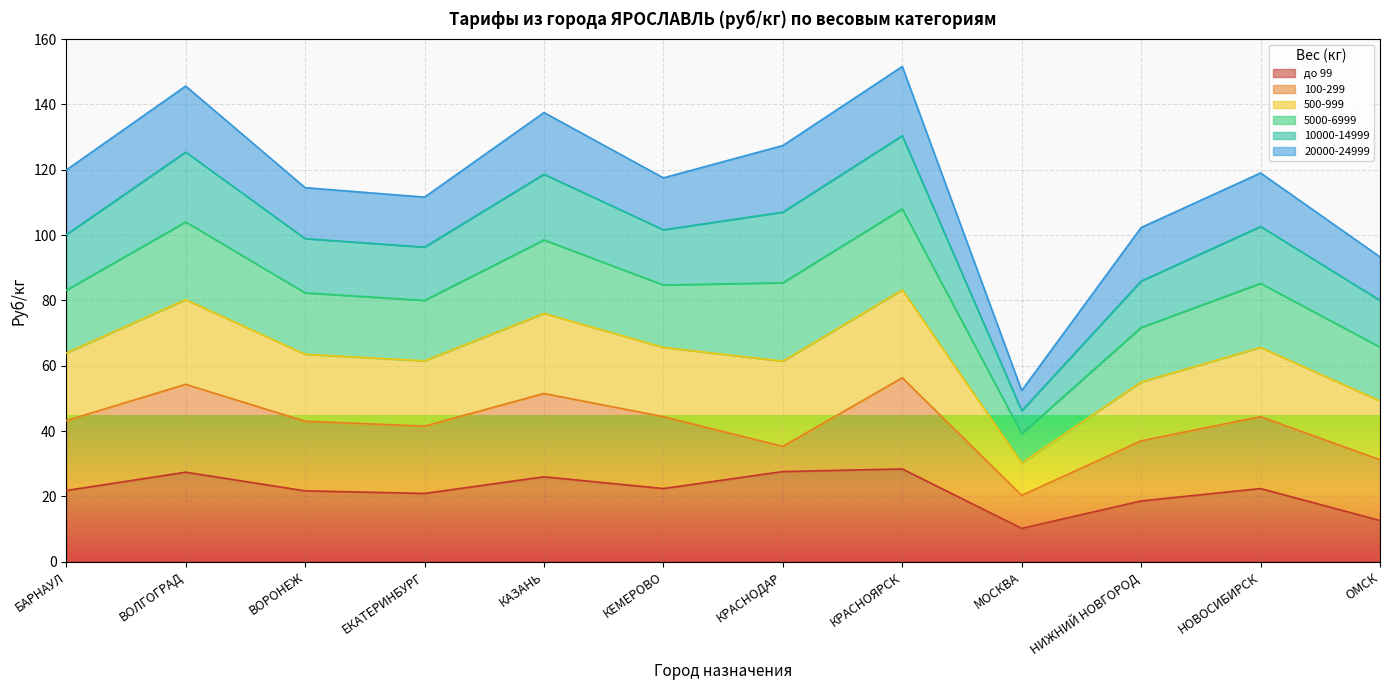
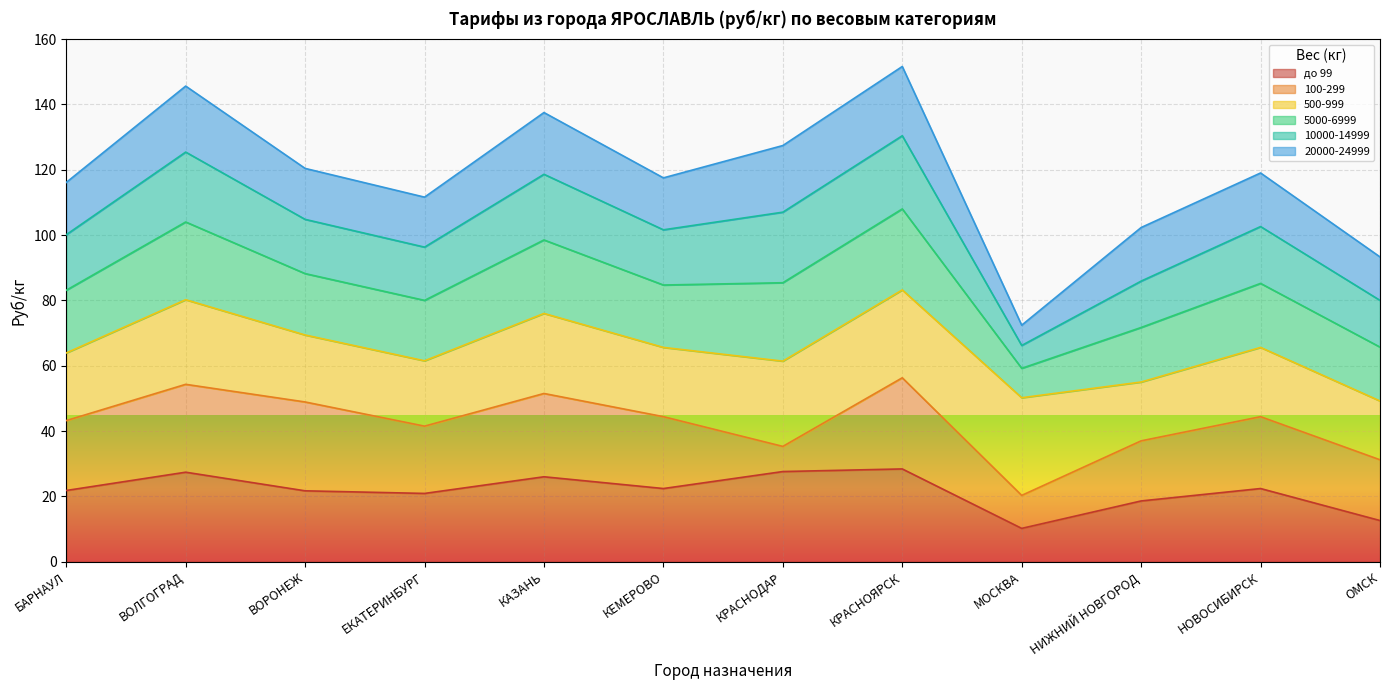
20000-24999, БАРНАУЛ: 20 -> 16
100-299, ВОРОНЕЖ: 21 -> 27
500-999, МОСКВА: 10 -> 30
